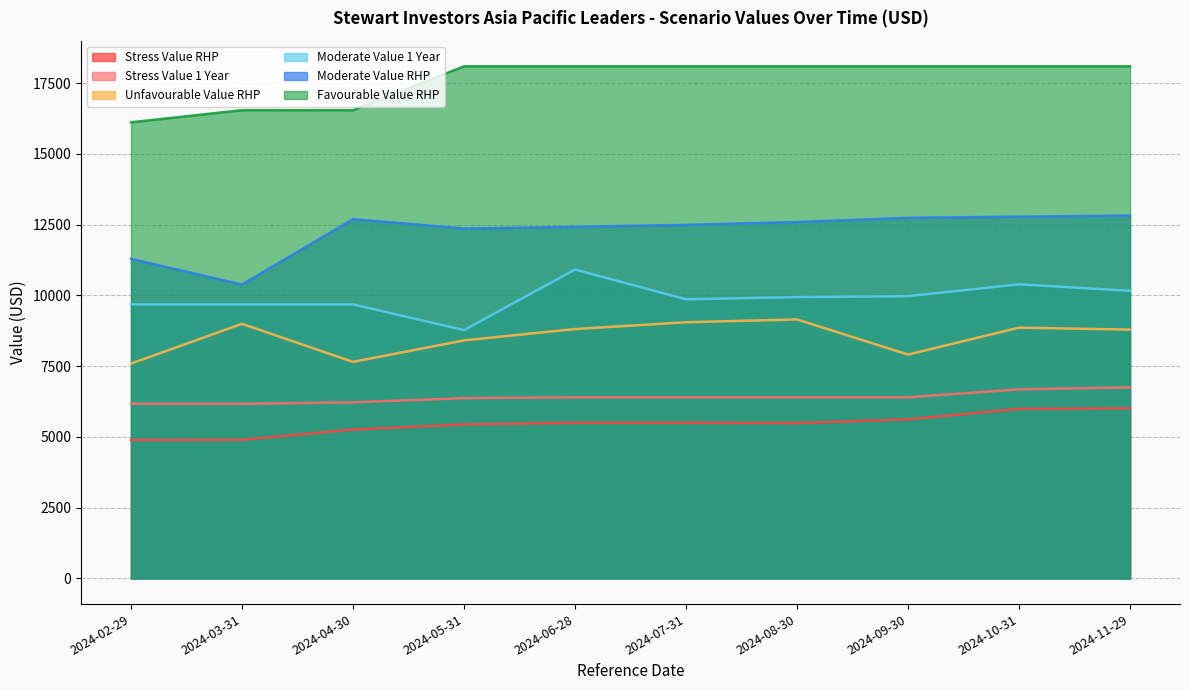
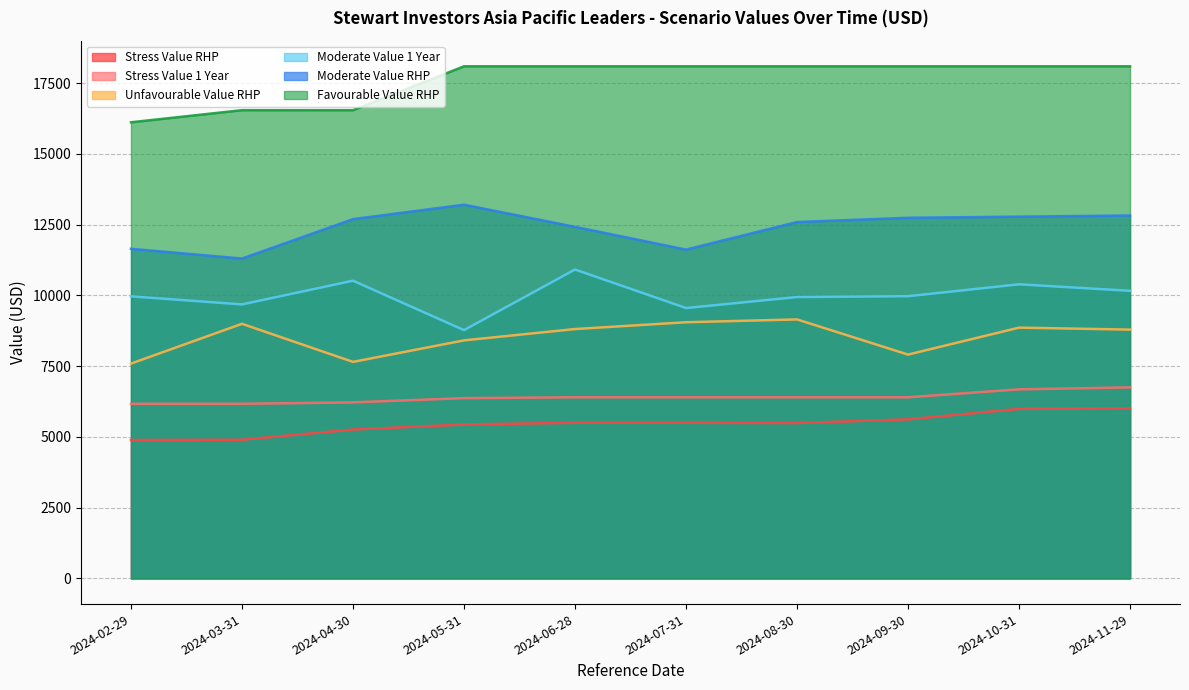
Moderate Value 1 Year, 2024-02-29: 9700 -> 10000
Moderate Value RHP, 2024-02-29: 11300 -> 11600
Moderate Value RHP, 2024-03-31: 10400 -> 11300
Moderate Value 1 Year, 2024-04-30: 9700 -> 10500
Moderate Value RHP, 2024-05-31: 12400 -> 13200
Moderate Value 1 Year, 2024-07-31: 9900 -> 9600
Moderate Value RHP, 2024-07-31: 12500 -> 11600
